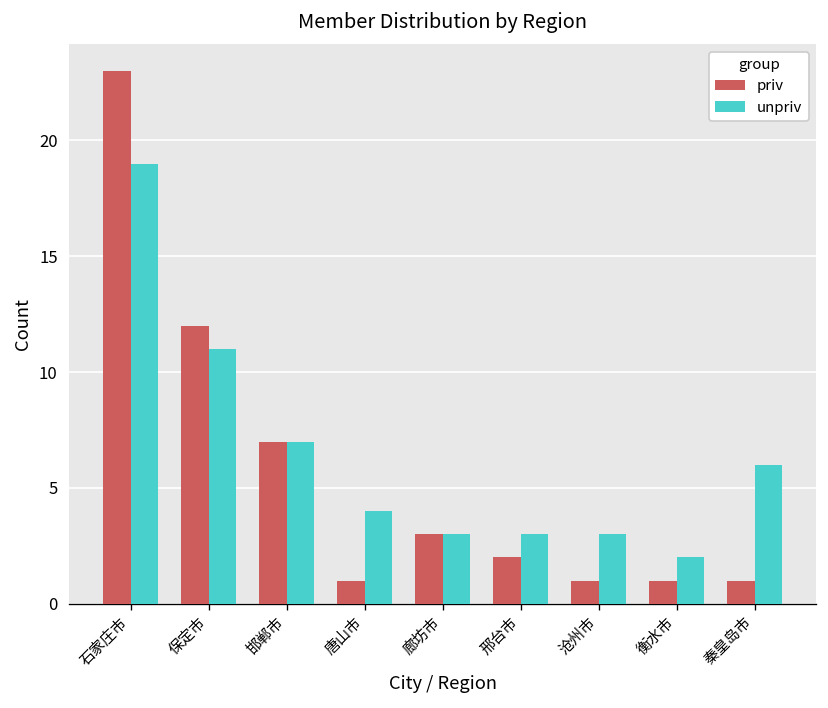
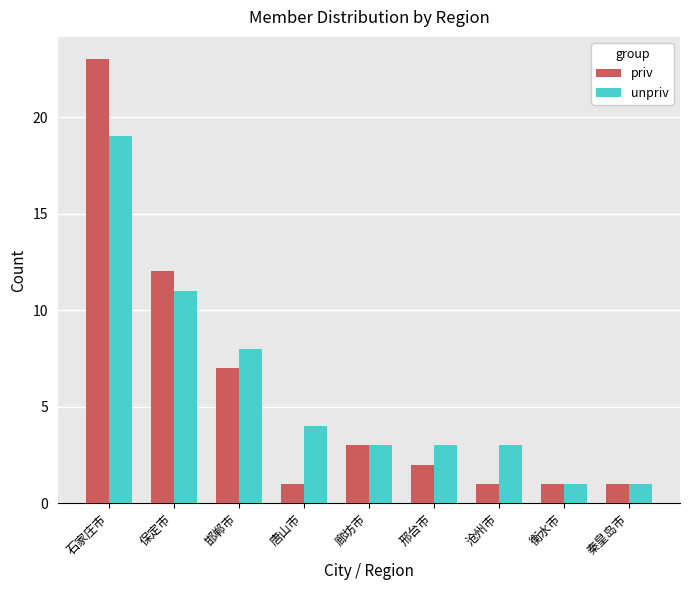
unpriv, 邯郸市: 7 -> 8
unpriv, 衡水市: 2 -> 1
unpriv, 秦皇岛市: 6 -> 1
